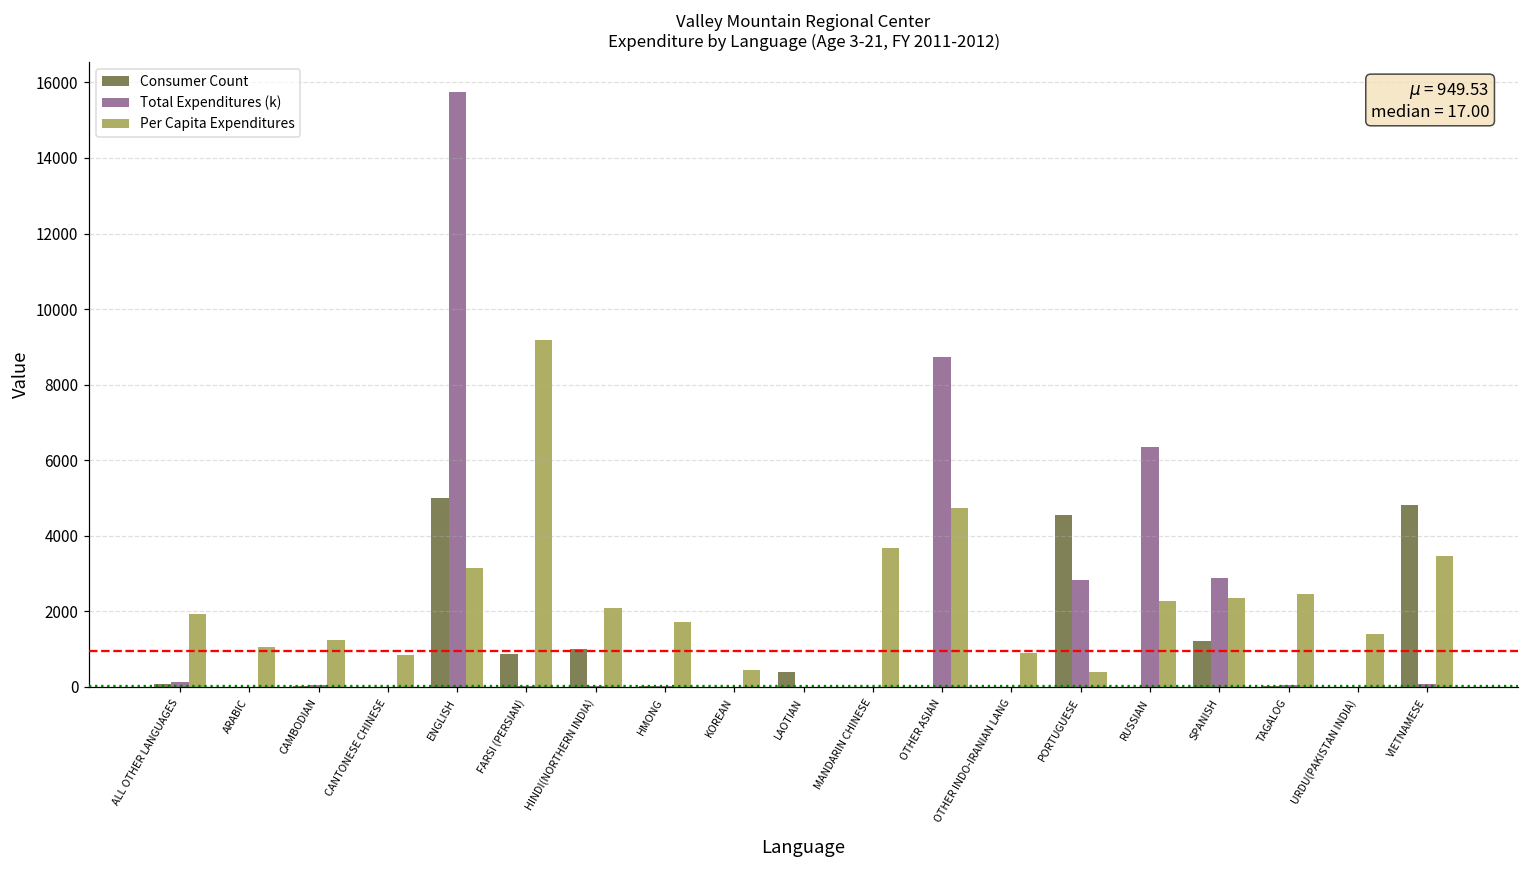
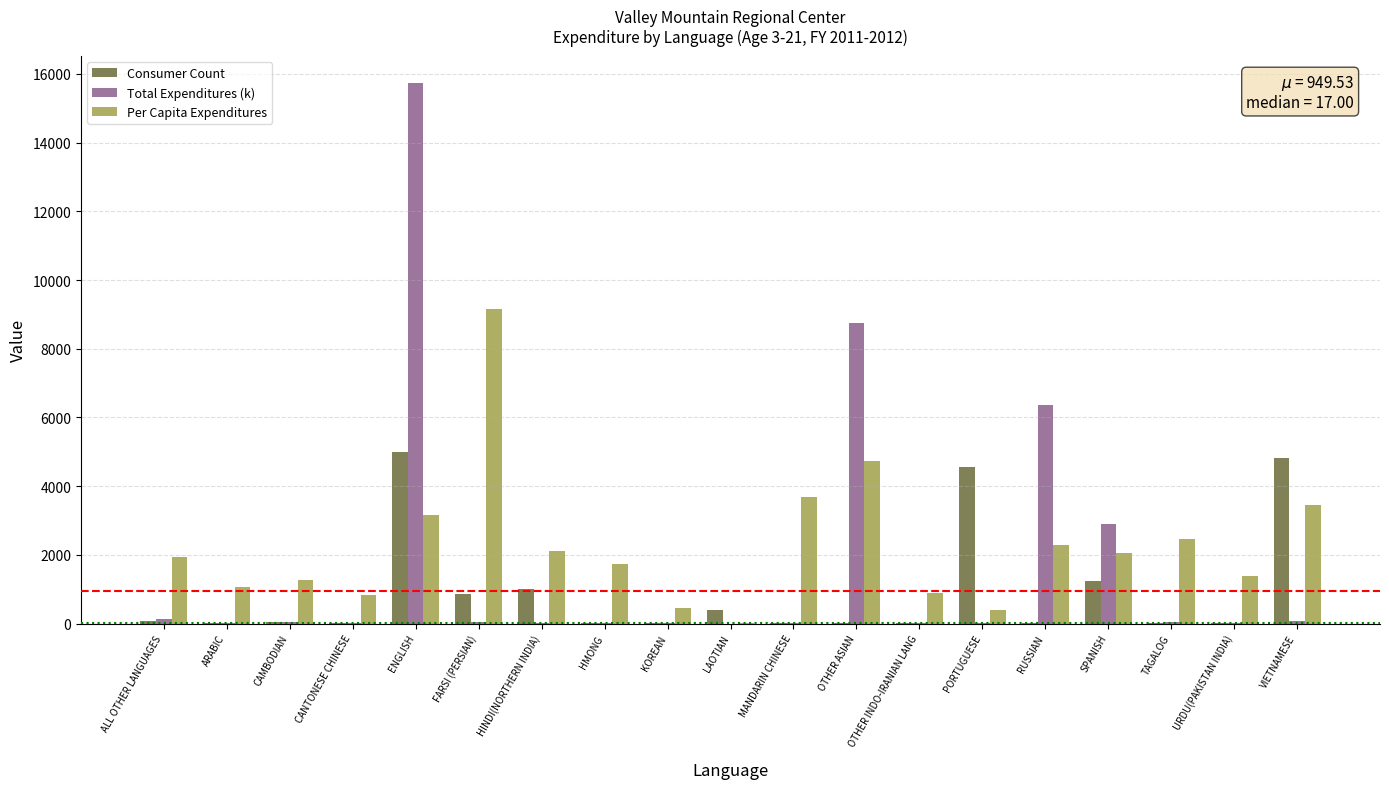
Total Expenditures (k), PORTUGUESE: 2800 -> 0
Per Capita Expenditures, SPANISH: 2400 -> 2100
